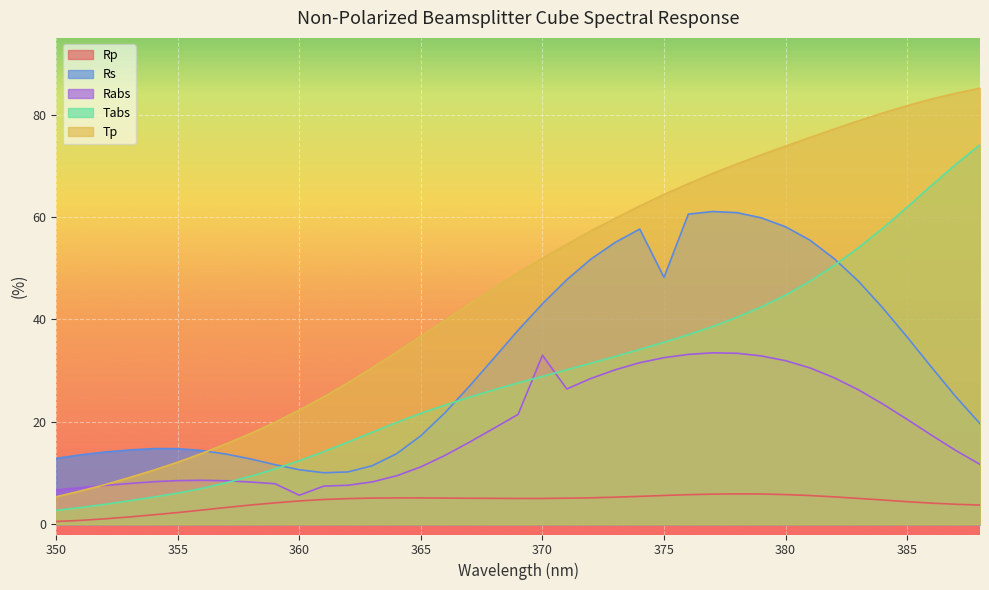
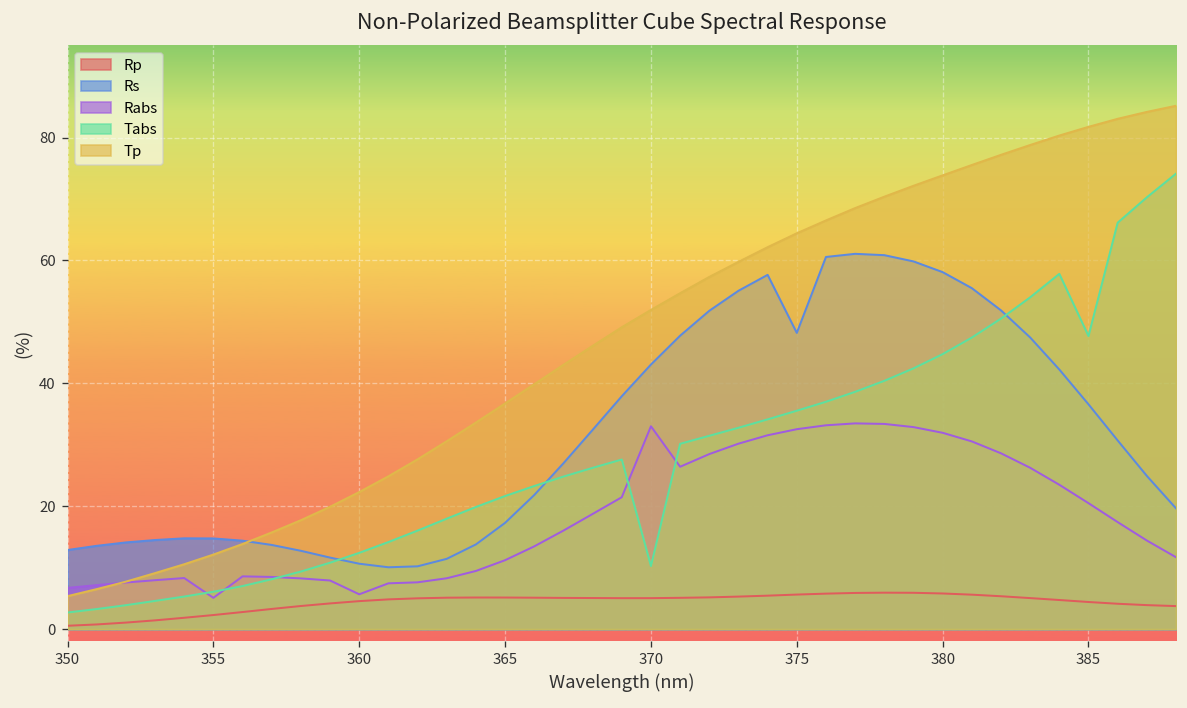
Rabs, 355: 9 -> 5
Tabs, 370: 29 -> 10
Tabs, 385: 62 -> 48
